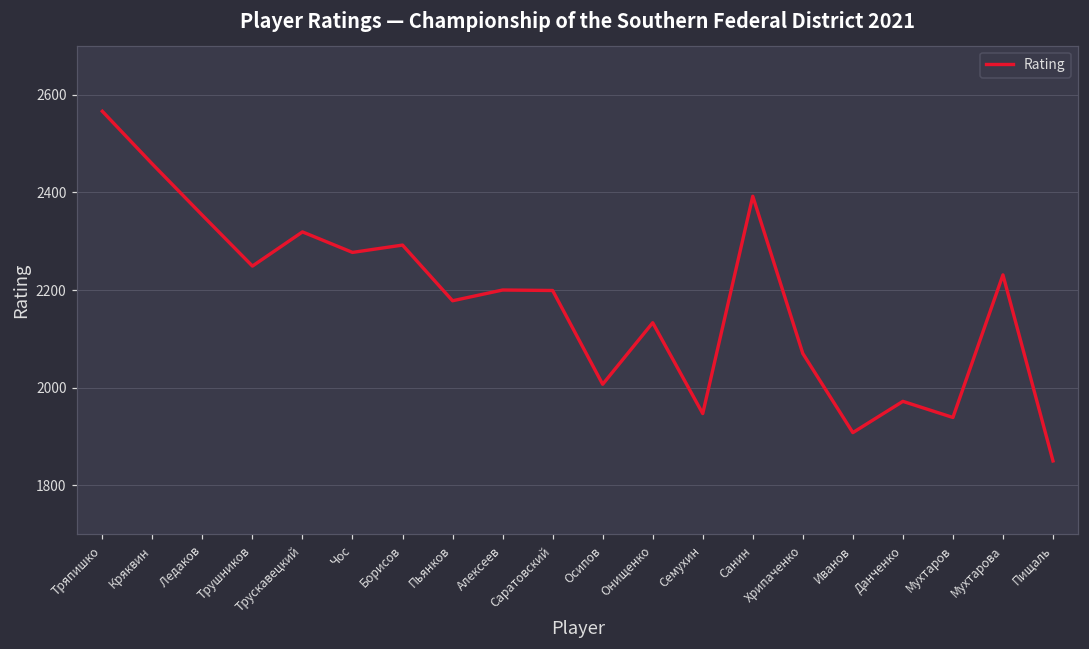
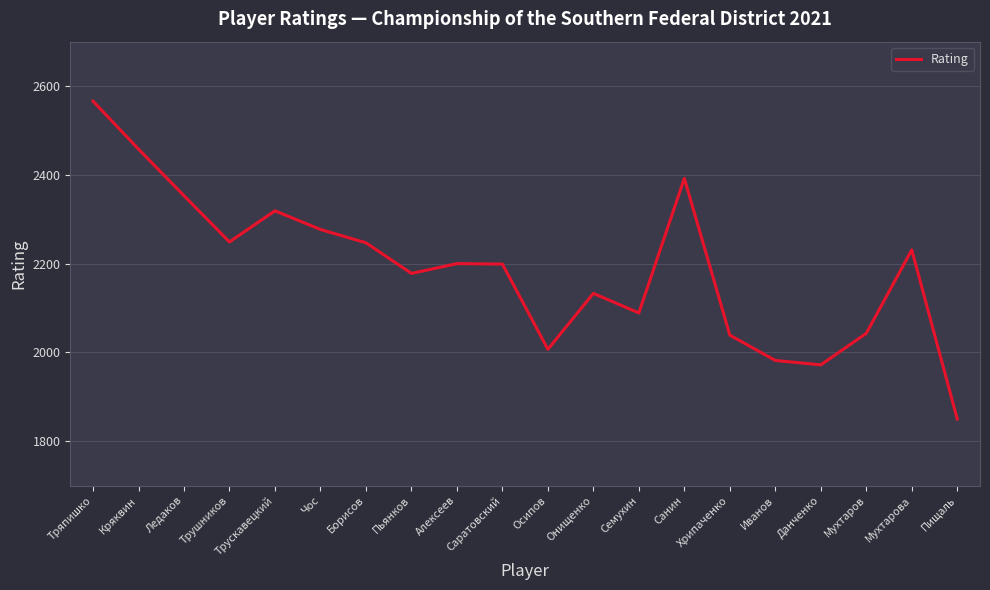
Борисов: 2290 -> 2250
Семухин: 1950 -> 2090
Хрипаченко: 2070 -> 2040
Иванов: 1910 -> 1980
Мухтаров: 1940 -> 2040
